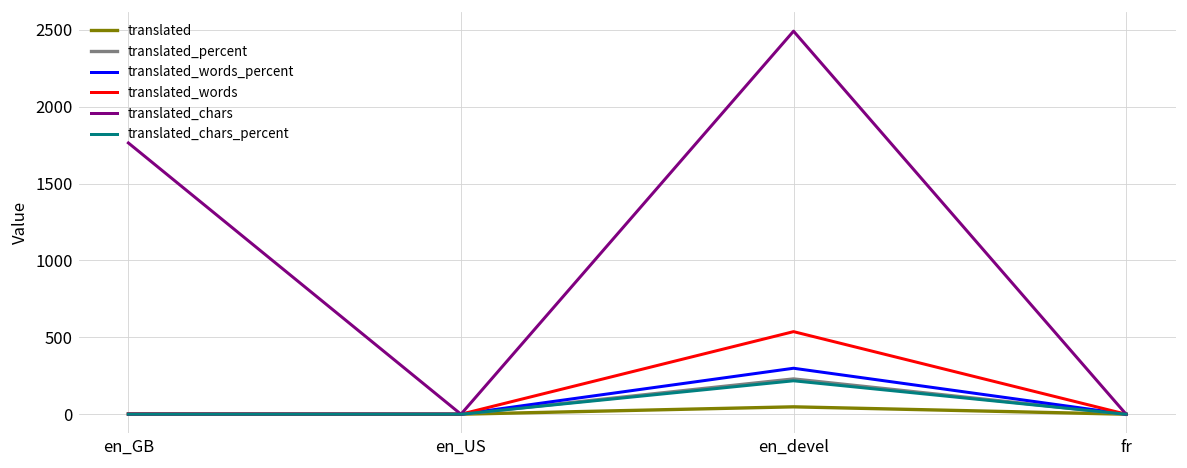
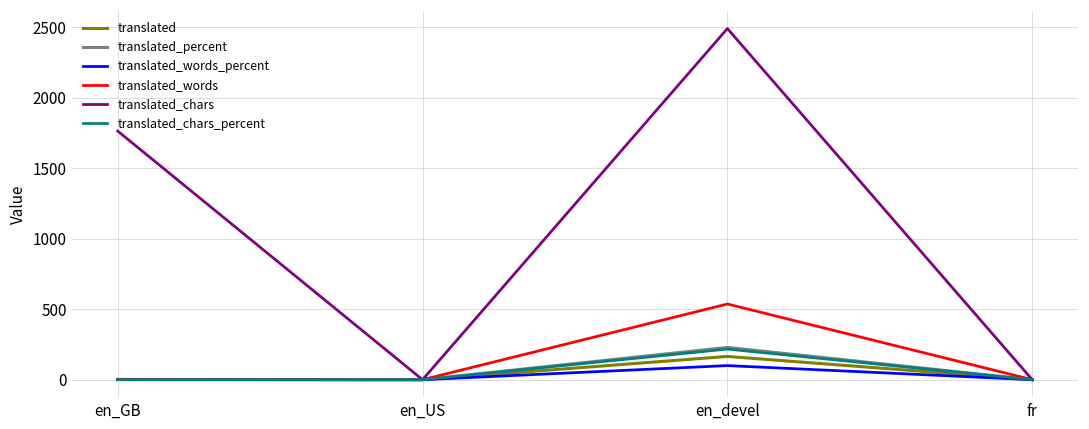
translated, en_devel: 50 -> 170
translated_words_percent, en_devel: 300 -> 100
